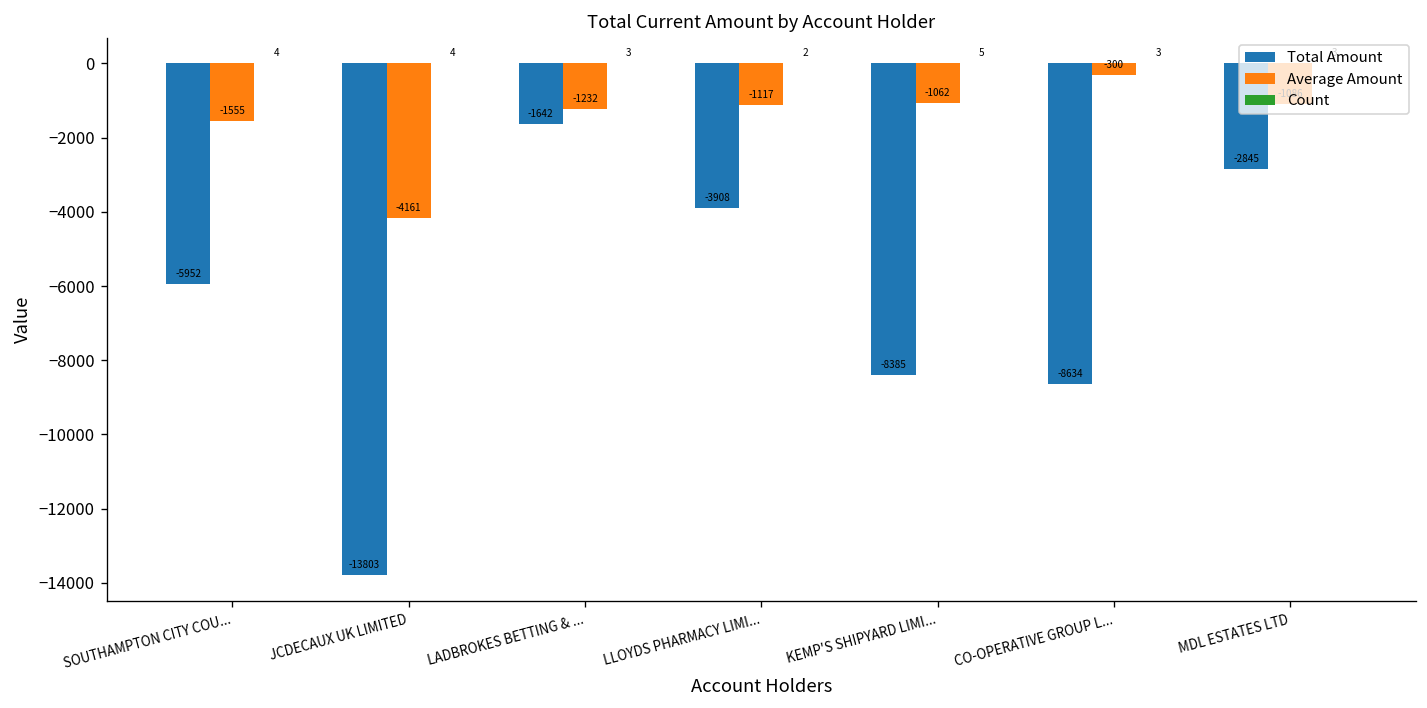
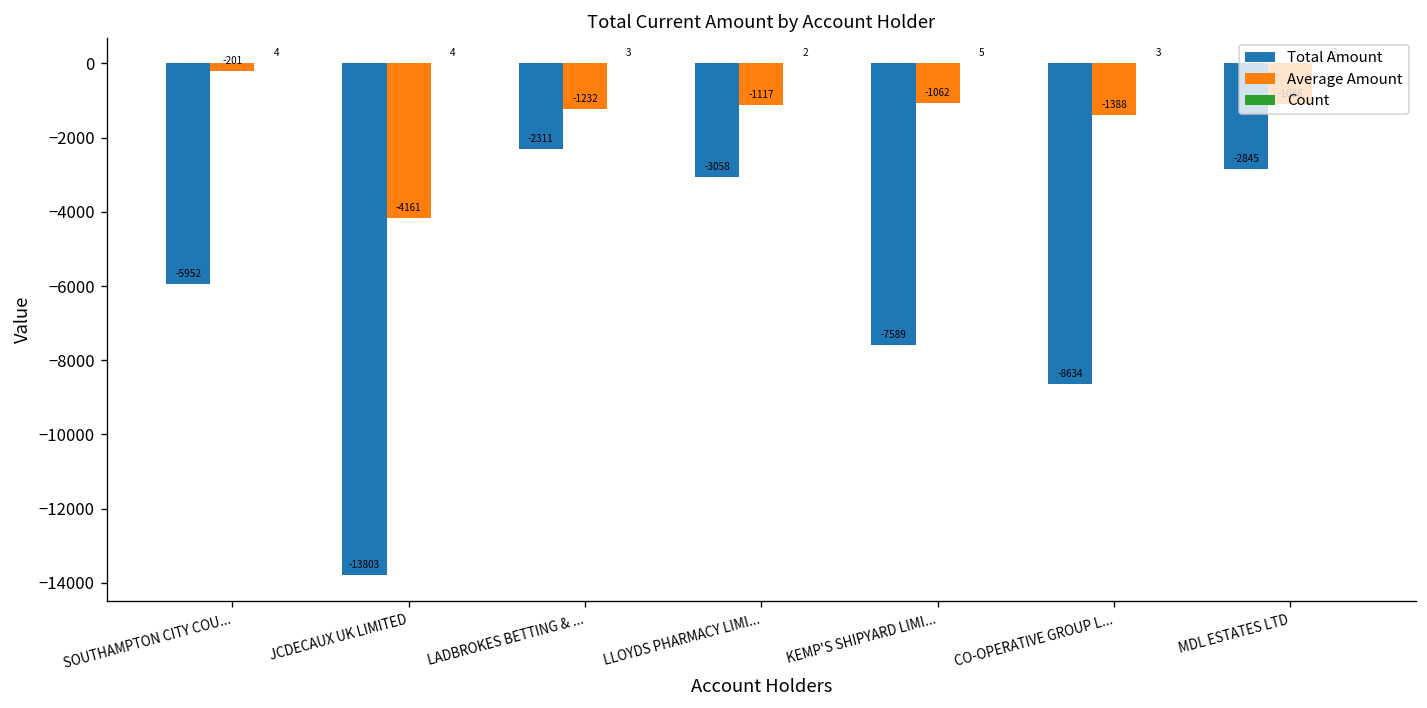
Average Amount, SOUTHAMPTON CITY COU...: -1555 -> -201
Total Amount, LADBROKES BETTING & ...: -1642 -> -2311
Total Amount, LLOYDS PHARMACY LIMI...: -3908 -> -3058
Total Amount, KEMP'S SHIPYARD LIMI...: -8385 -> -7589
Average Amount, CO-OPERATIVE GROUP L...: -300 -> -1388
